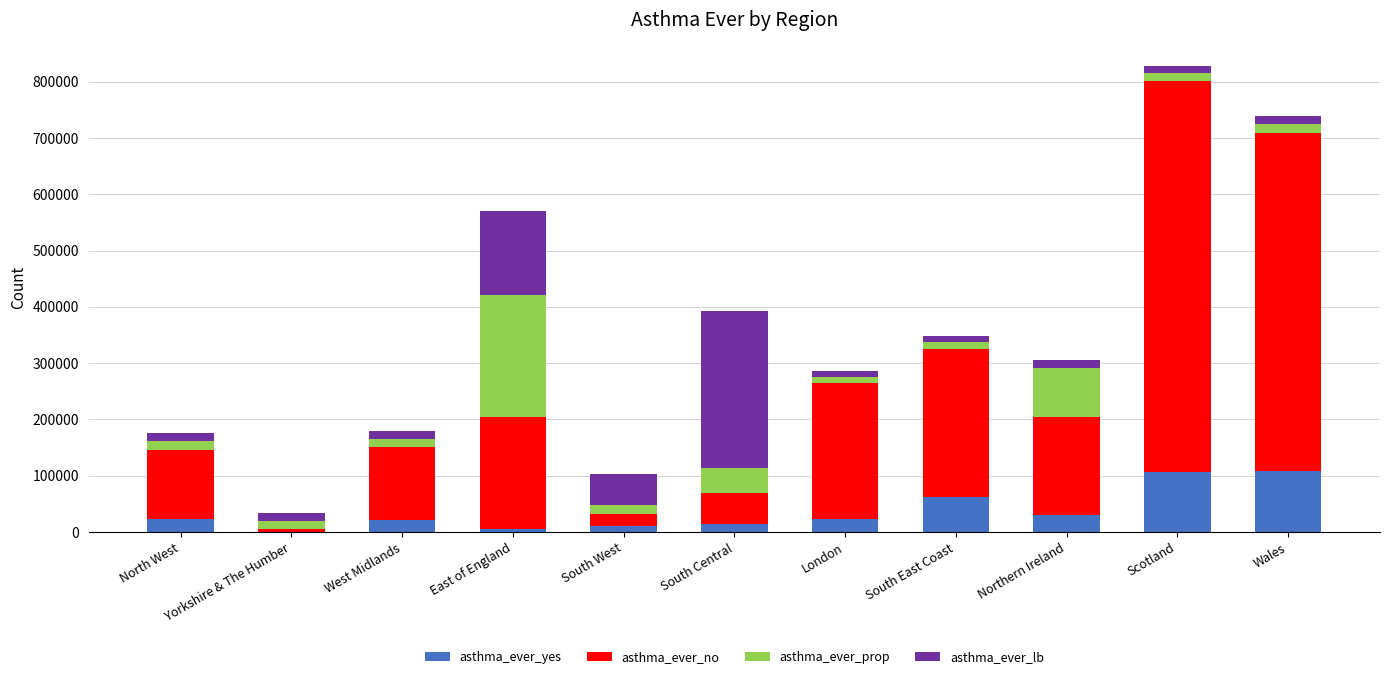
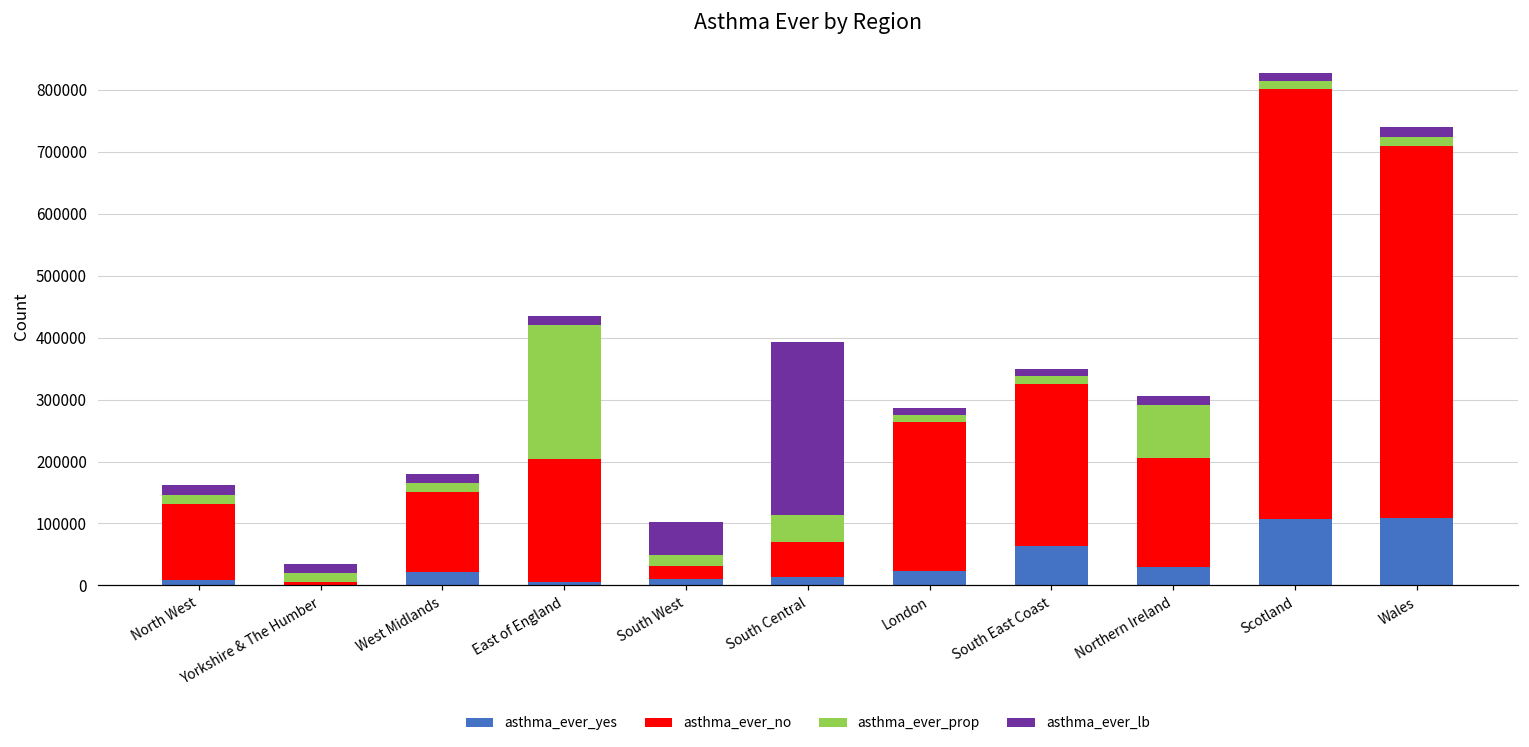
asthma_ever_yes, North West: 20000 -> 10000
asthma_ever_lb, East of England: 150000 -> 10000
